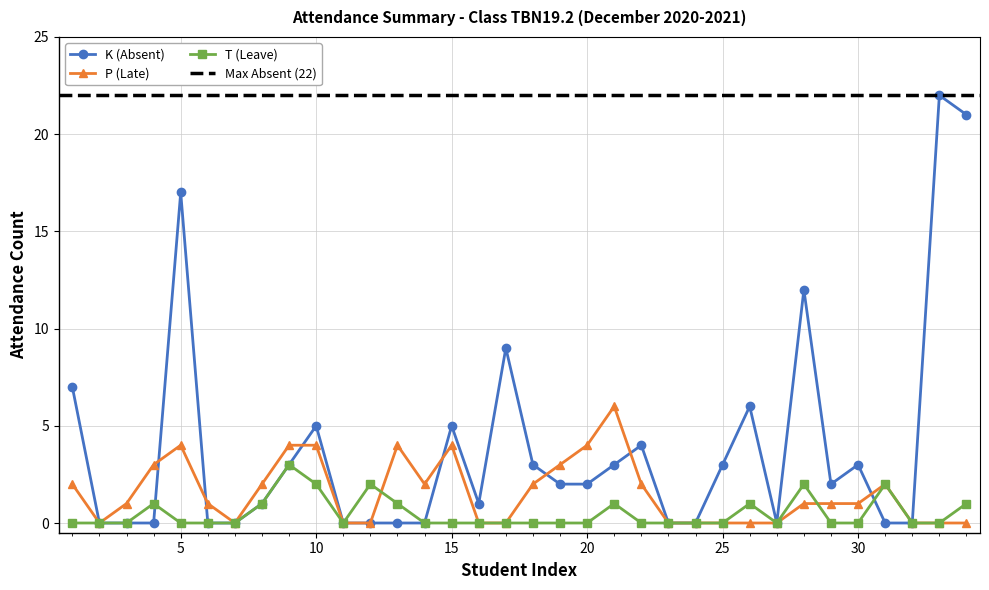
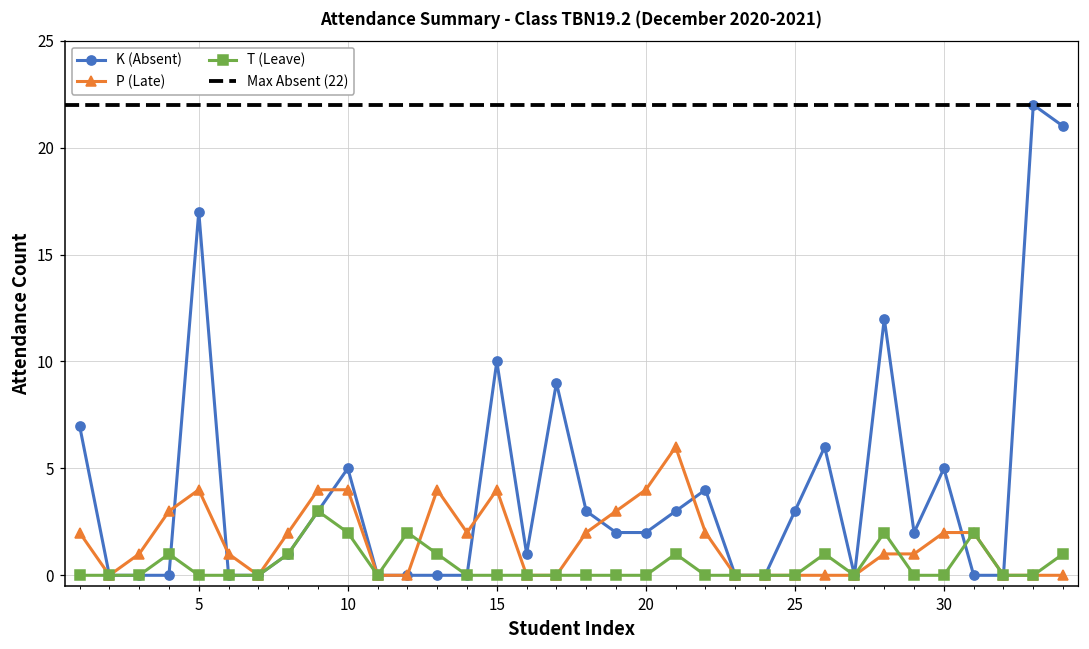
K (Absent), 15: 5 -> 10
K (Absent), 30: 3 -> 5
P (Late), 30: 1 -> 2
